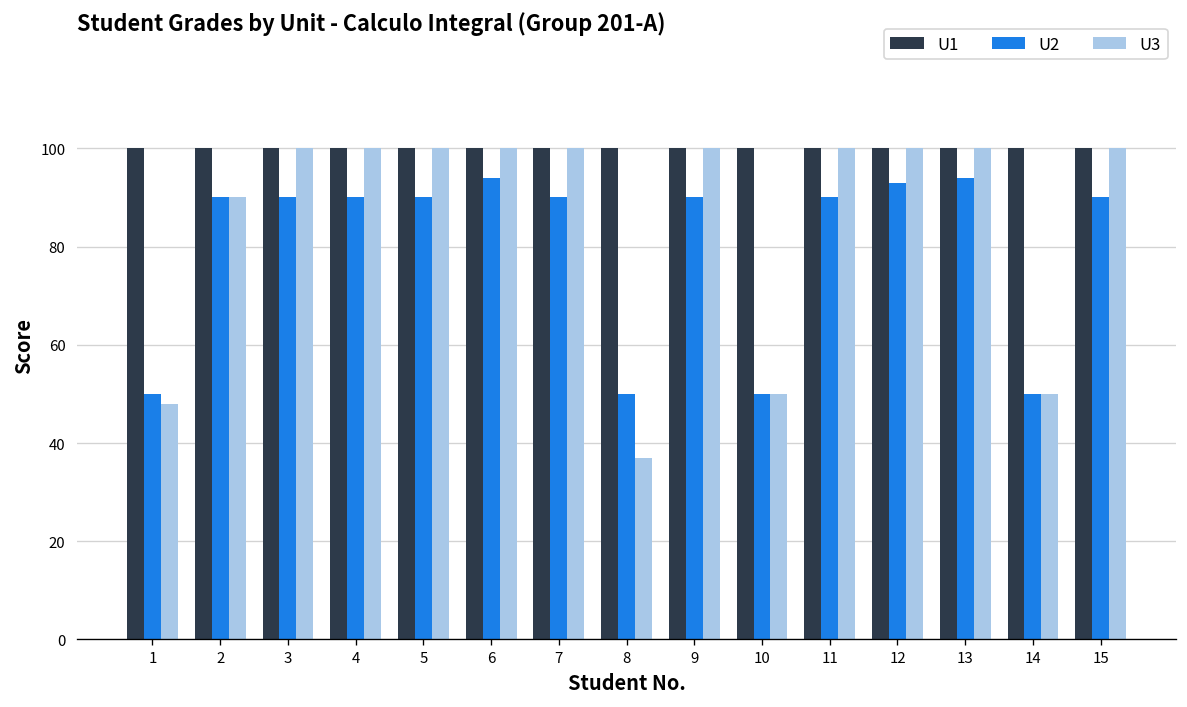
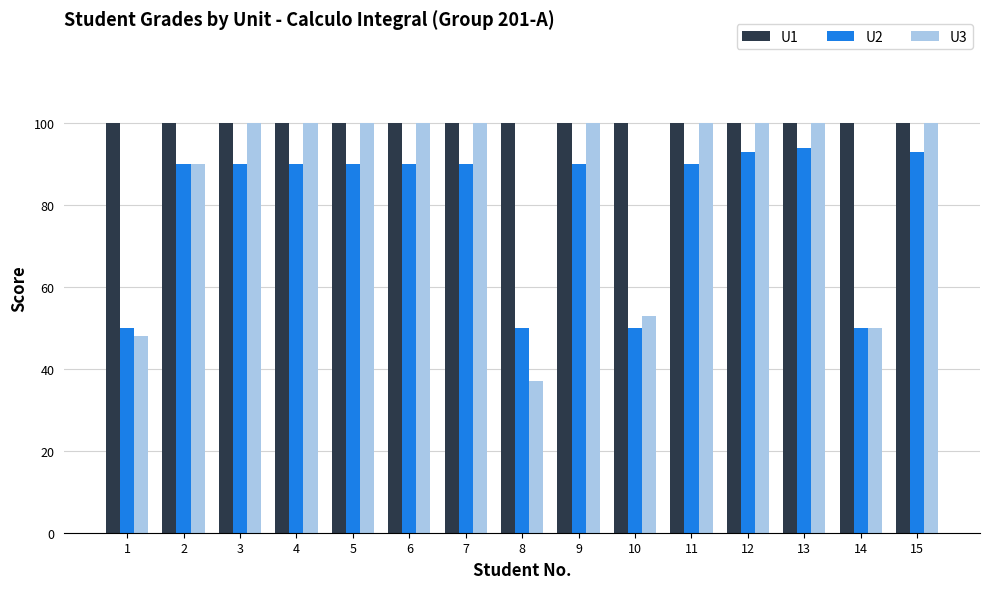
U2, 6: 94 -> 90
U3, 10: 50 -> 53
U2, 15: 90 -> 93
